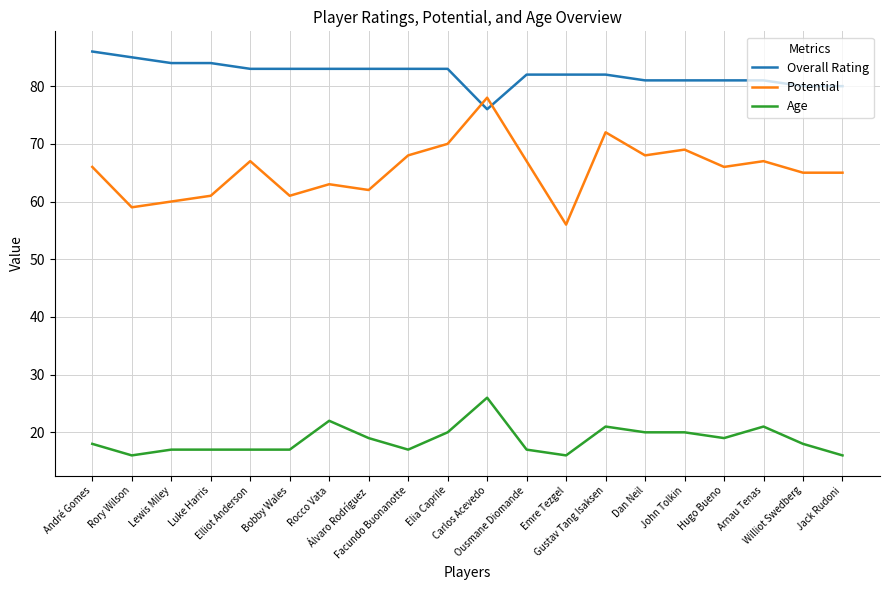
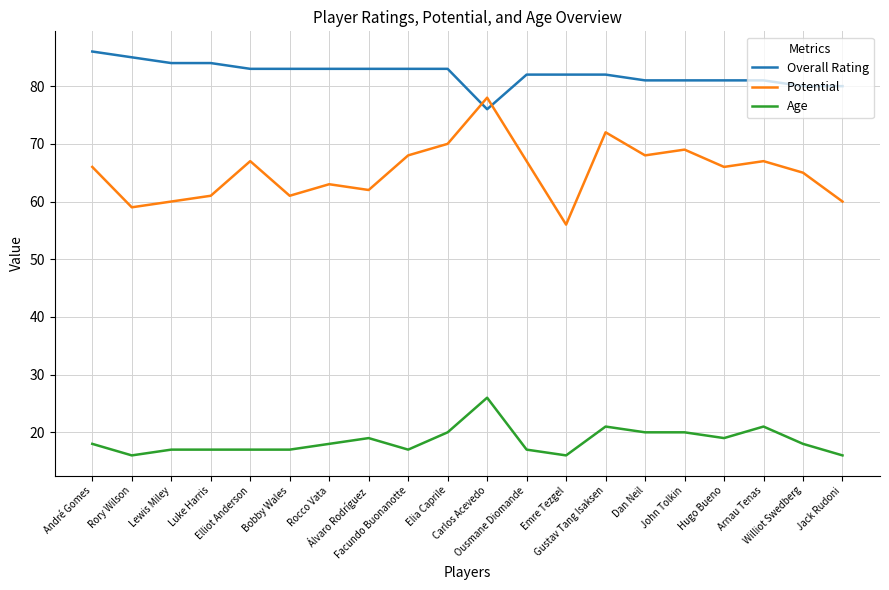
Age, Rocco Vata: 22 -> 18
Potential, Jack Rudoni: 65 -> 60
